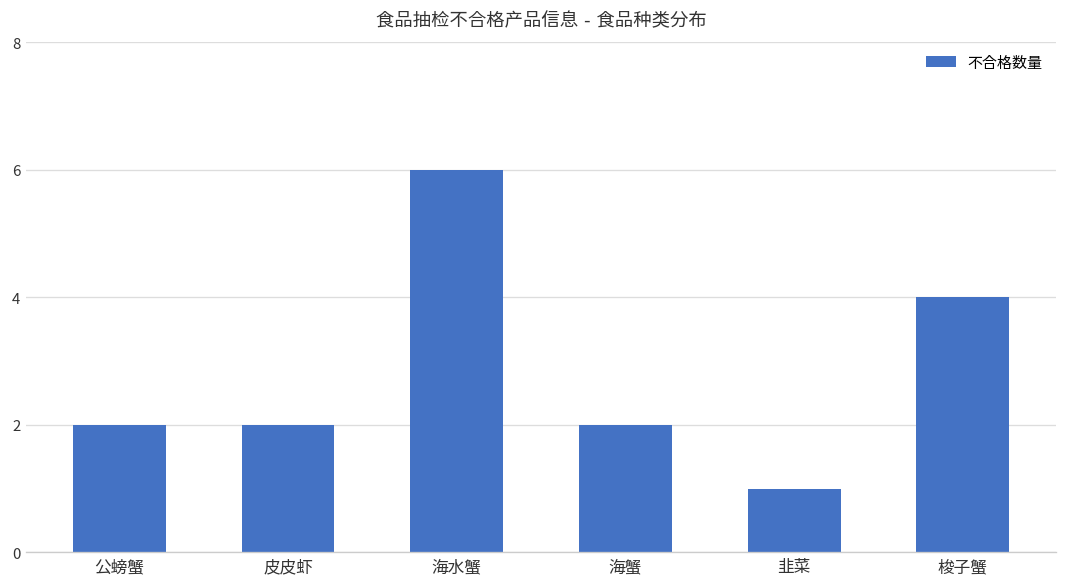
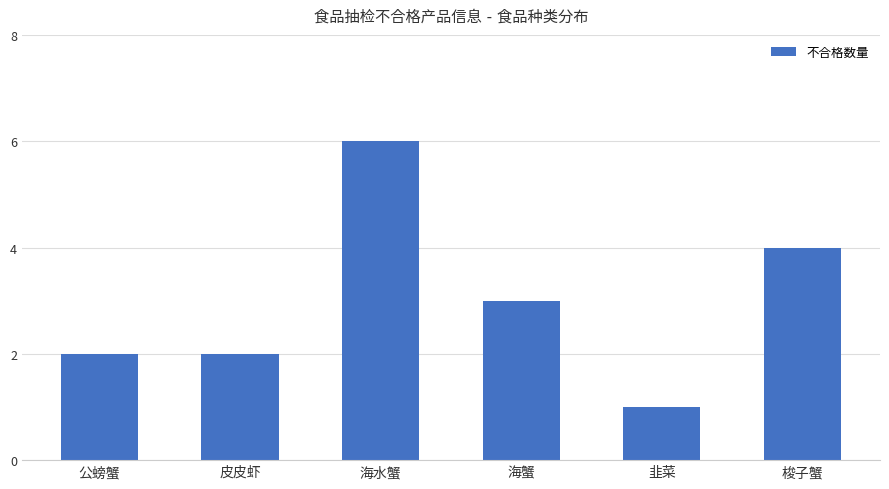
海蟹: 2 -> 3
